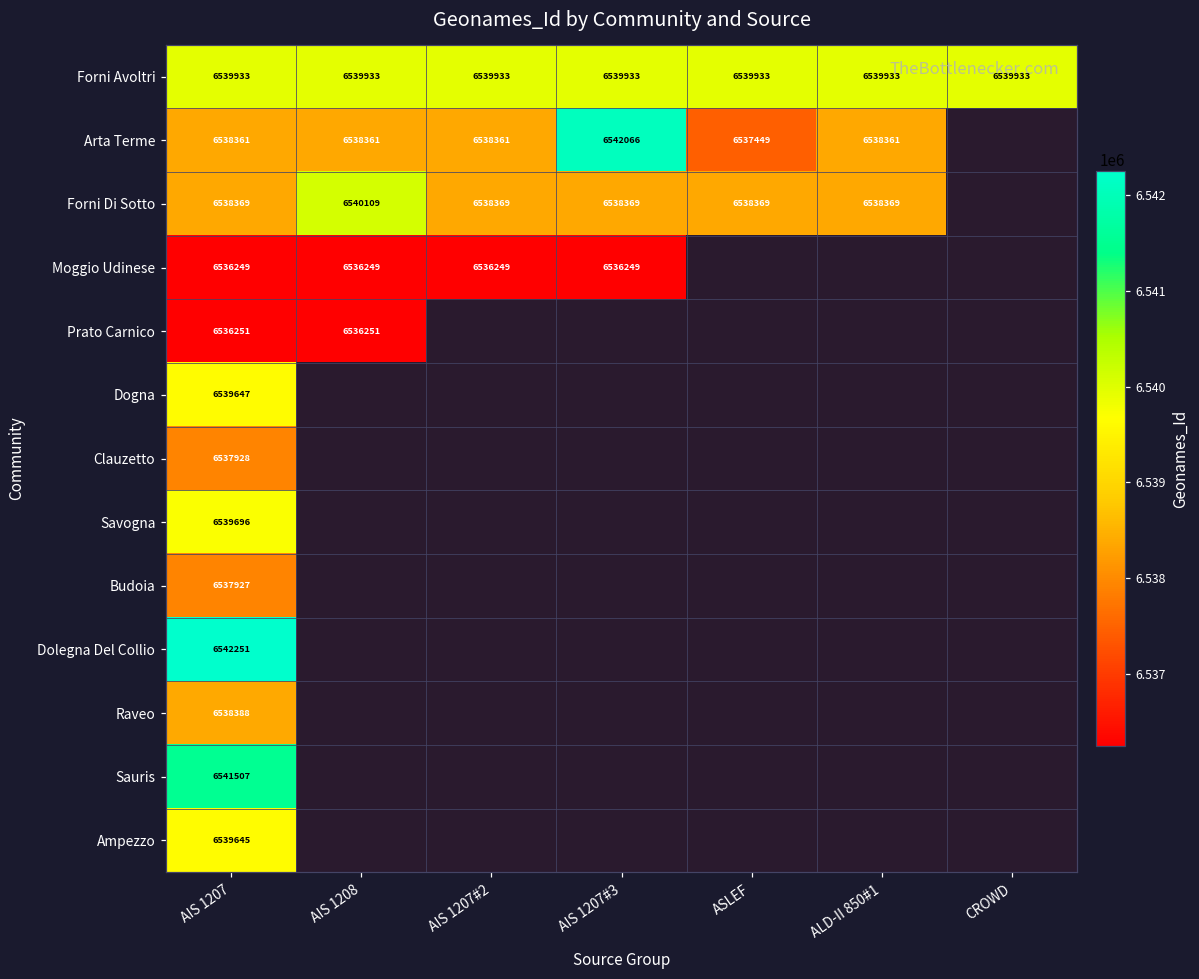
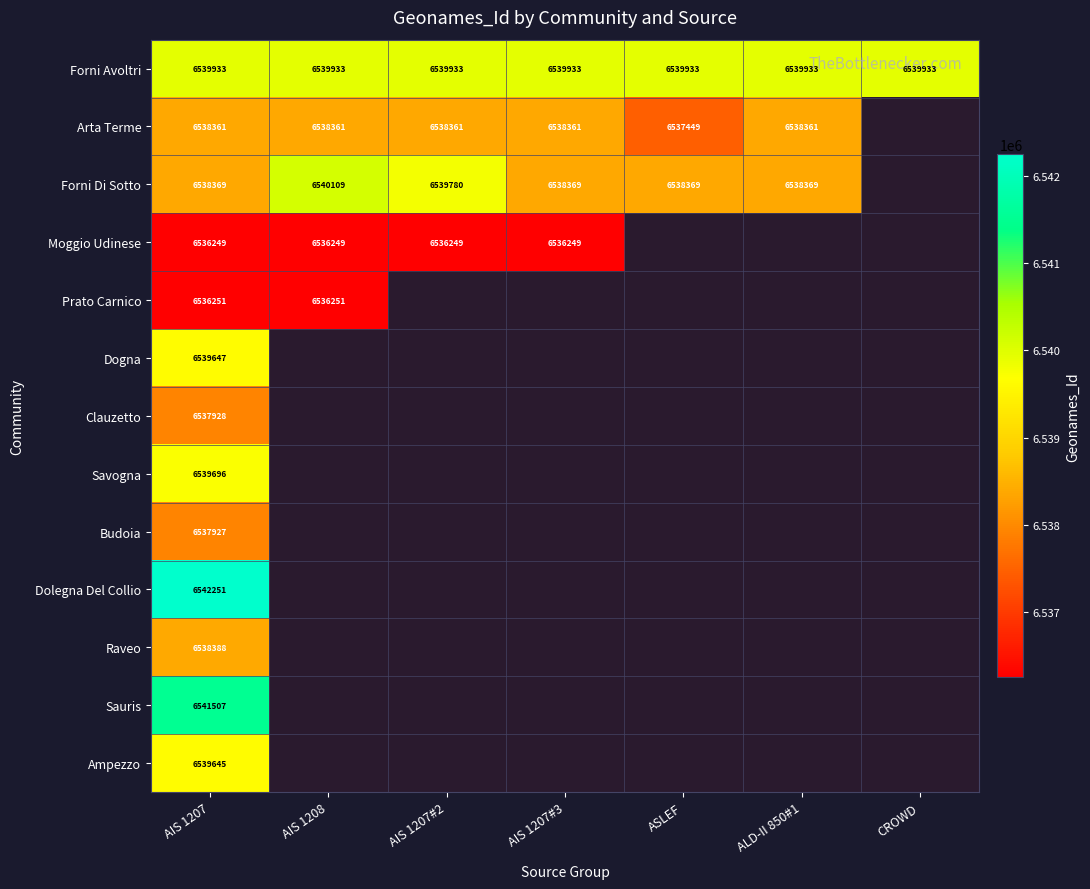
Arta Terme, AIS 1207#3: 6542066 -> 6538361
Forni Di Sotto, AIS 1207#2: 6538369 -> 6539780
